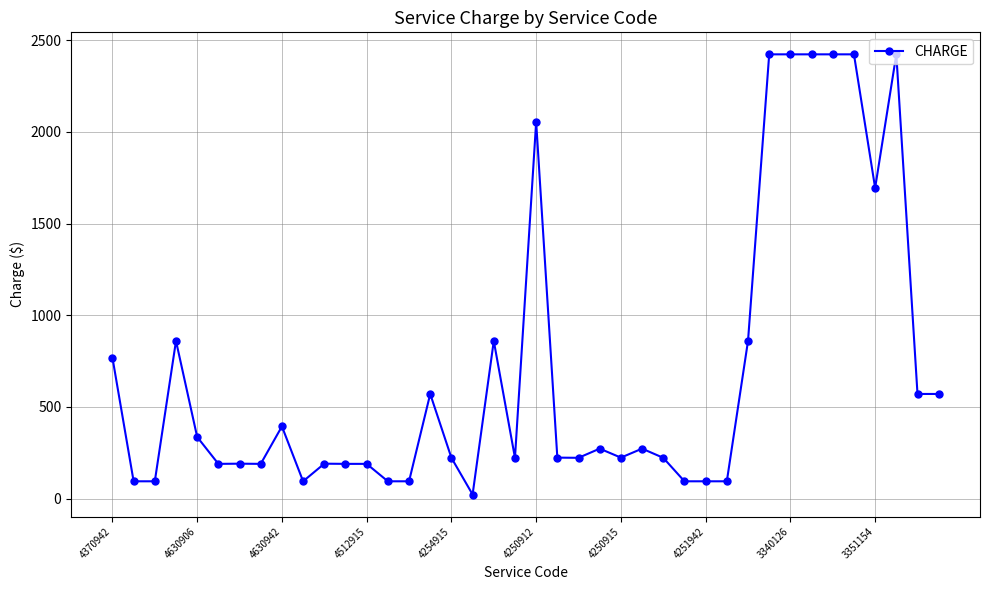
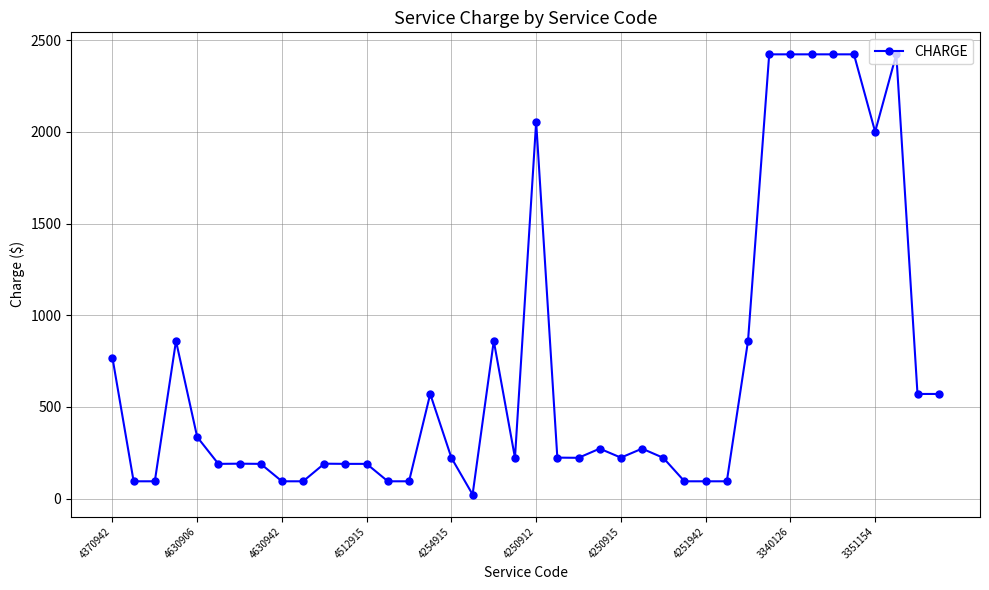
4630942: 390 -> 100
3351154: 1690 -> 2000
